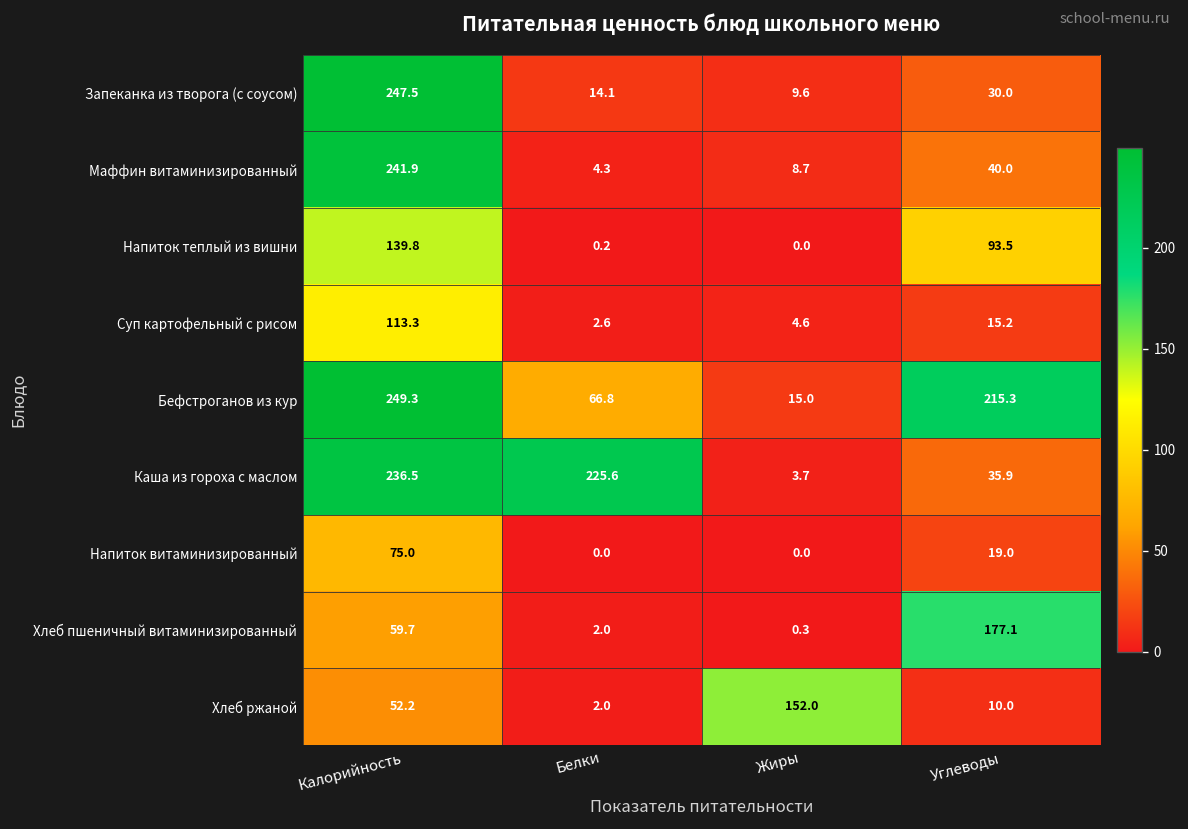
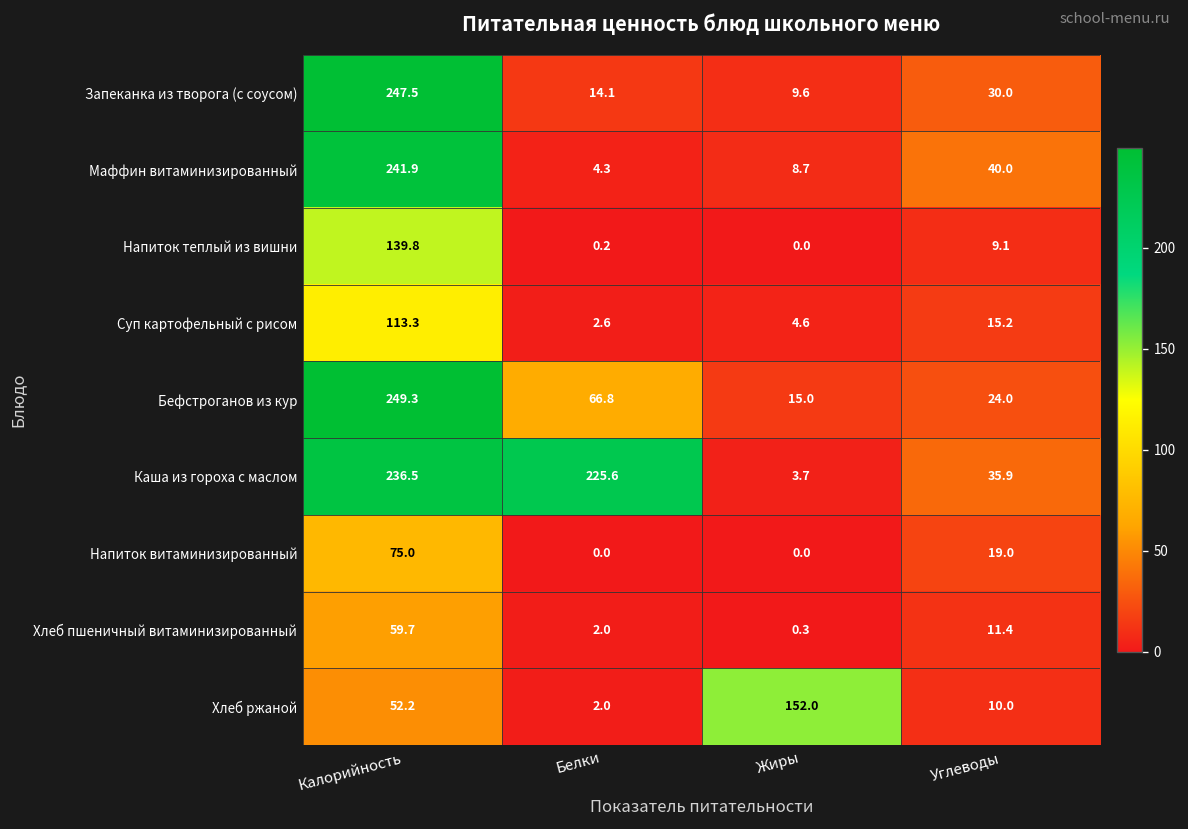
Напиток теплый из вишни, Углеводы: 93.5 -> 9.1
Бефстроганов из кур, Углеводы: 215.3 -> 24.0
Хлеб пшеничный витаминизированный, Углеводы: 177.1 -> 11.4
